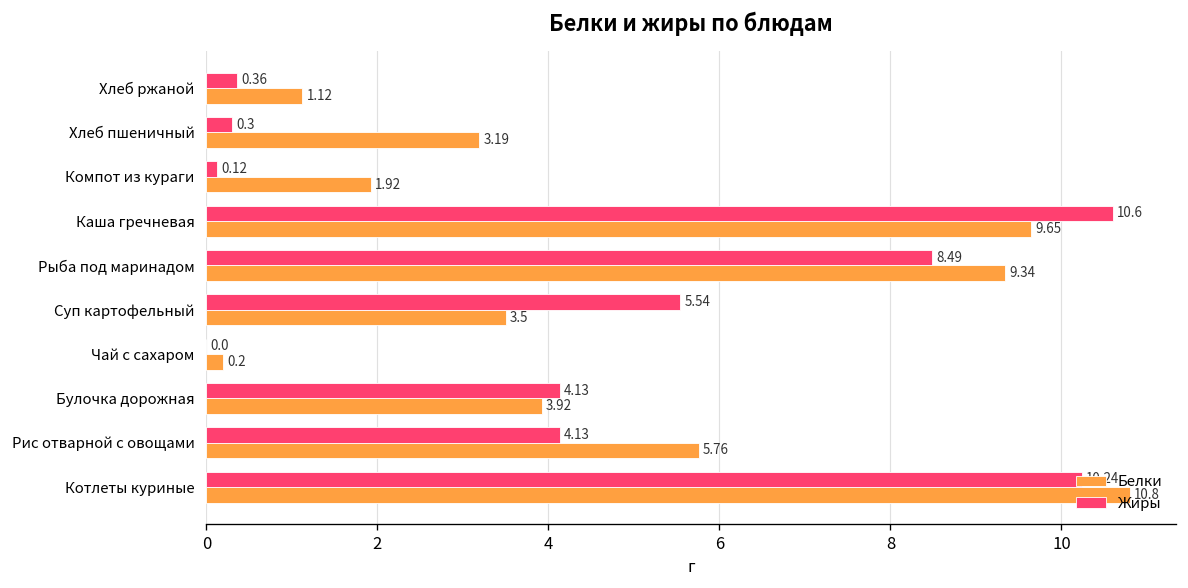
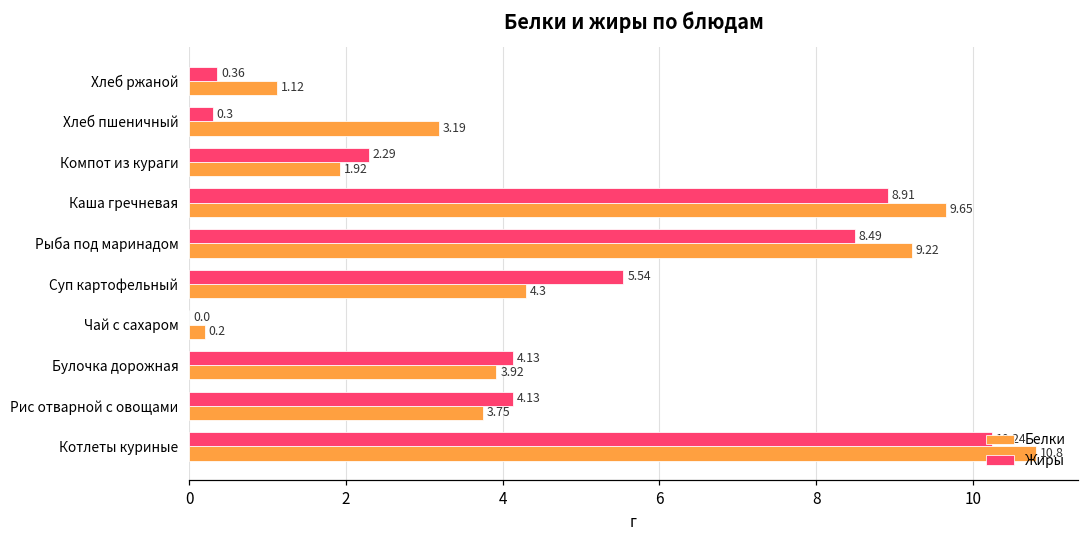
Жиры, Компот из кураги: 0.12 -> 2.29
Жиры, Каша гречневая: 10.6 -> 8.91
Белки, Рыба под маринадом: 9.34 -> 9.22
Белки, Суп картофельный: 3.5 -> 4.3
Белки, Рис отварной с овощами: 5.76 -> 3.75
